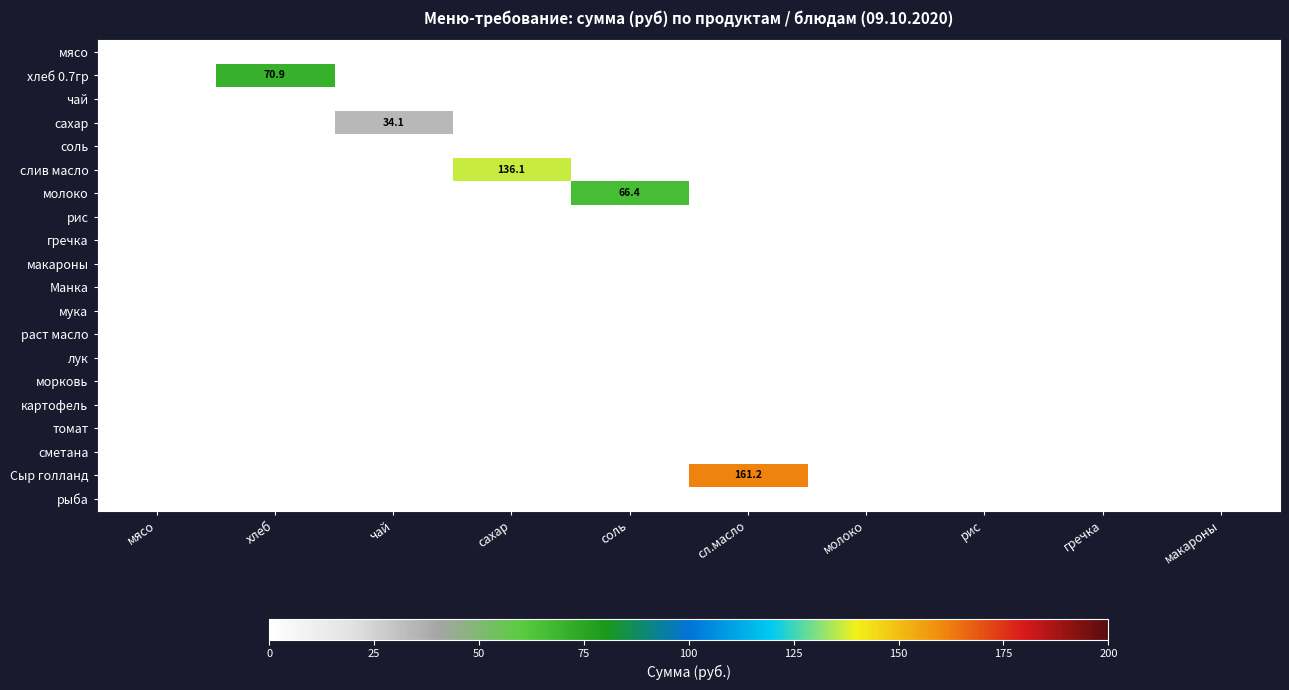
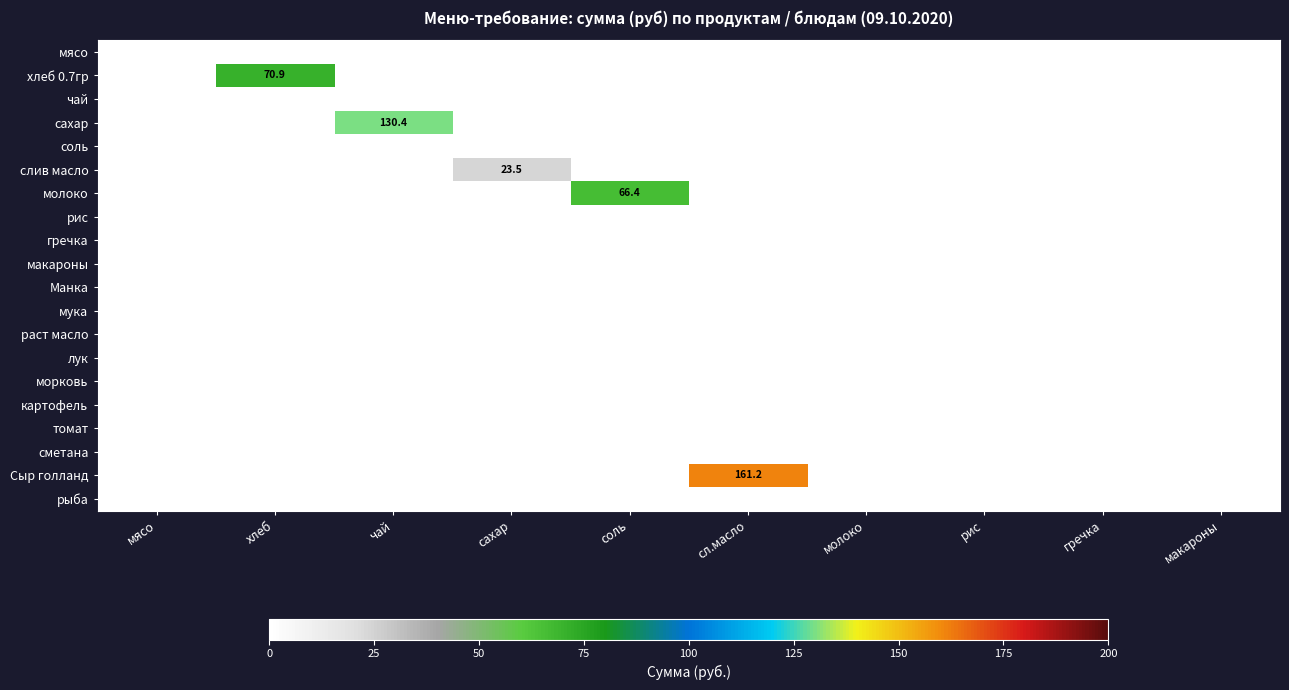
сахар, чай: 34.1 -> 130.4
слив масло, сахар: 136.1 -> 23.5
